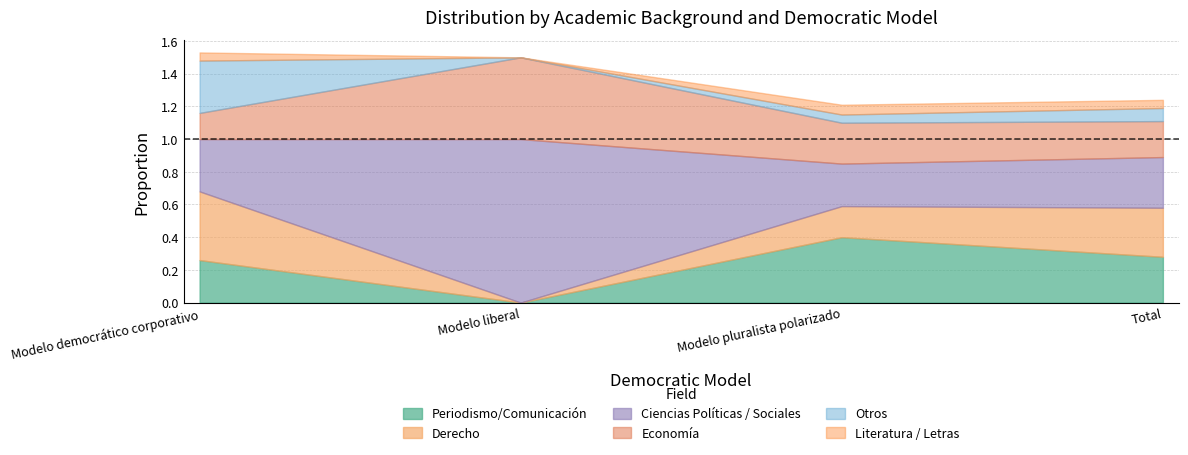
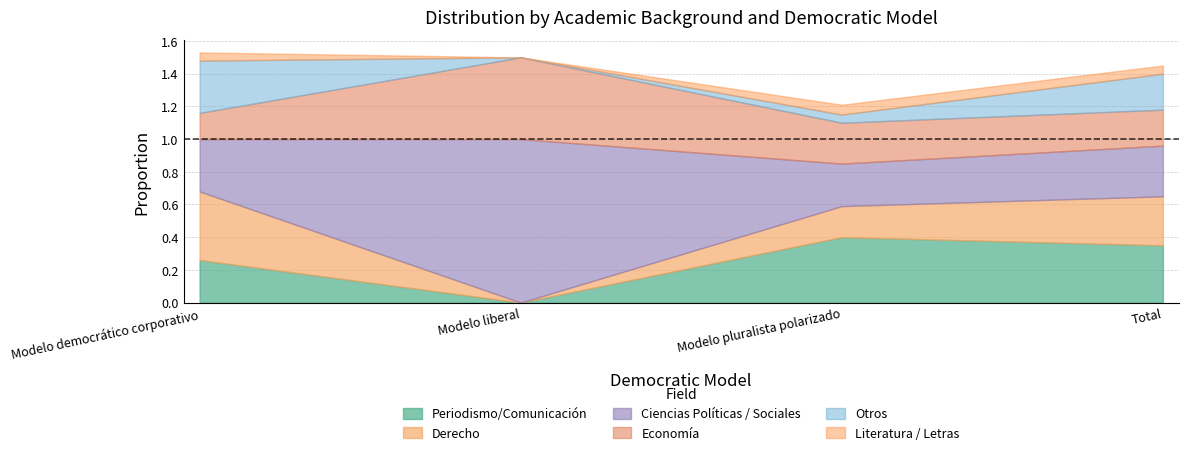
Periodismo/Comunicación, Total: 0.28 -> 0.35
Otros, Total: 0.08 -> 0.22
